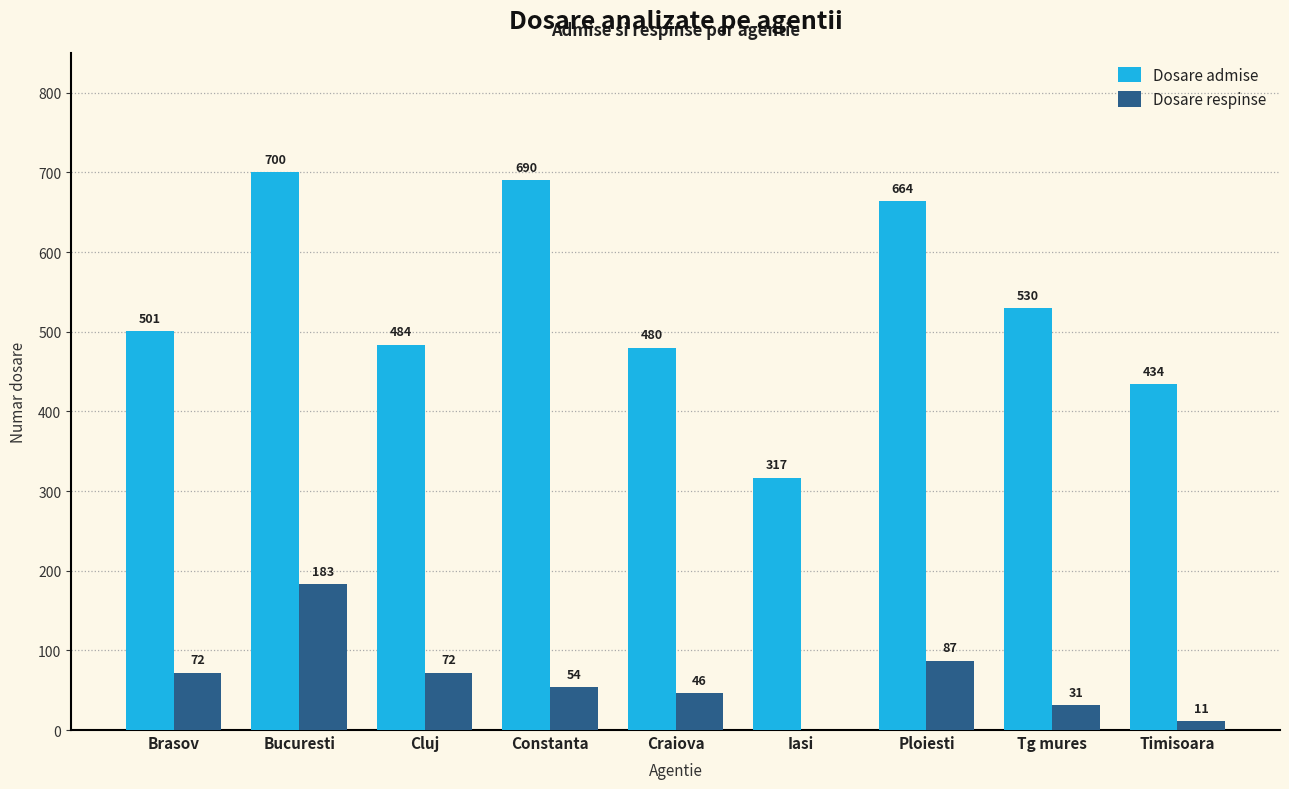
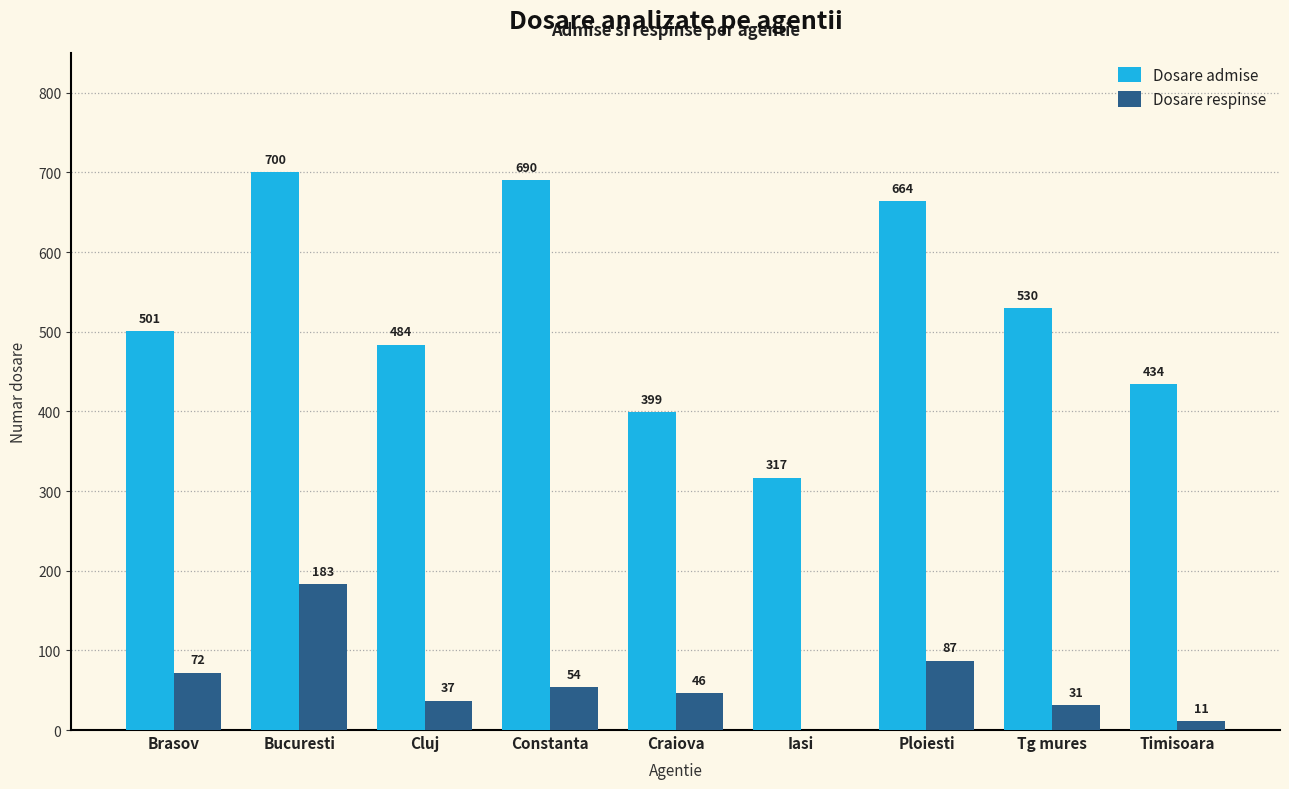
Dosare respinse, Cluj: 72 -> 37
Dosare admise, Craiova: 480 -> 399
